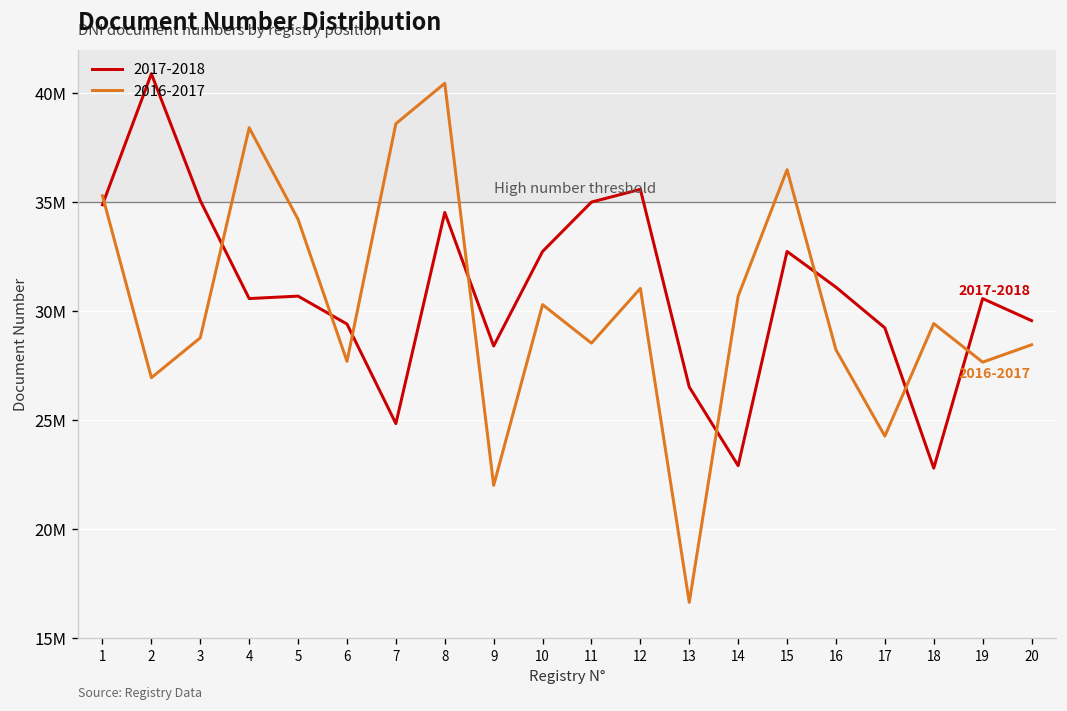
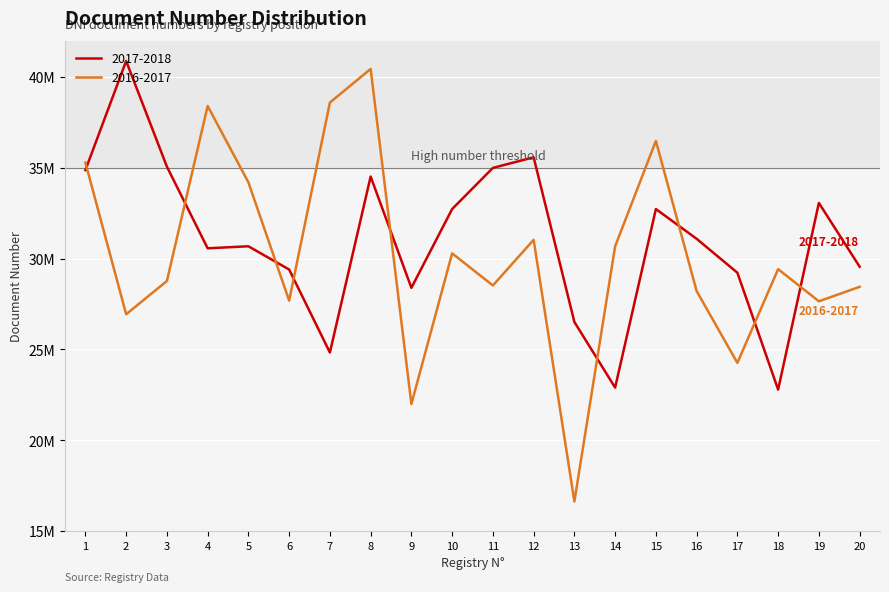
2017-2018, 19: 30600000 -> 33100000
